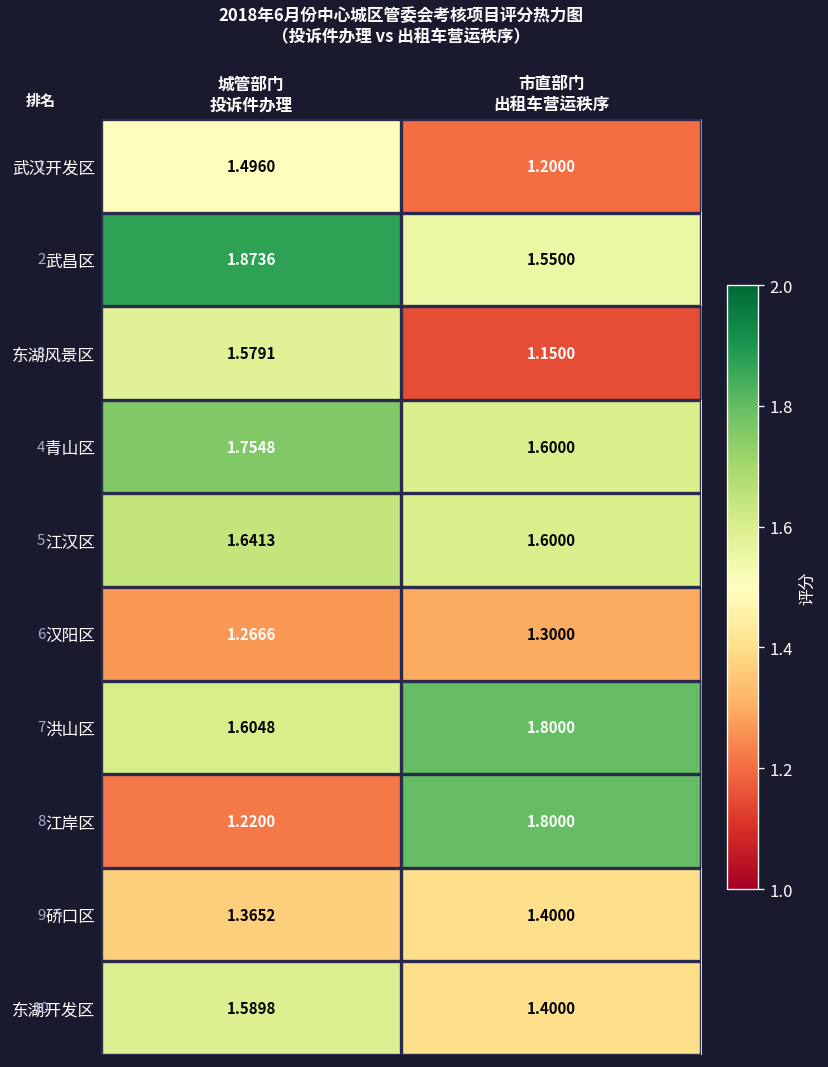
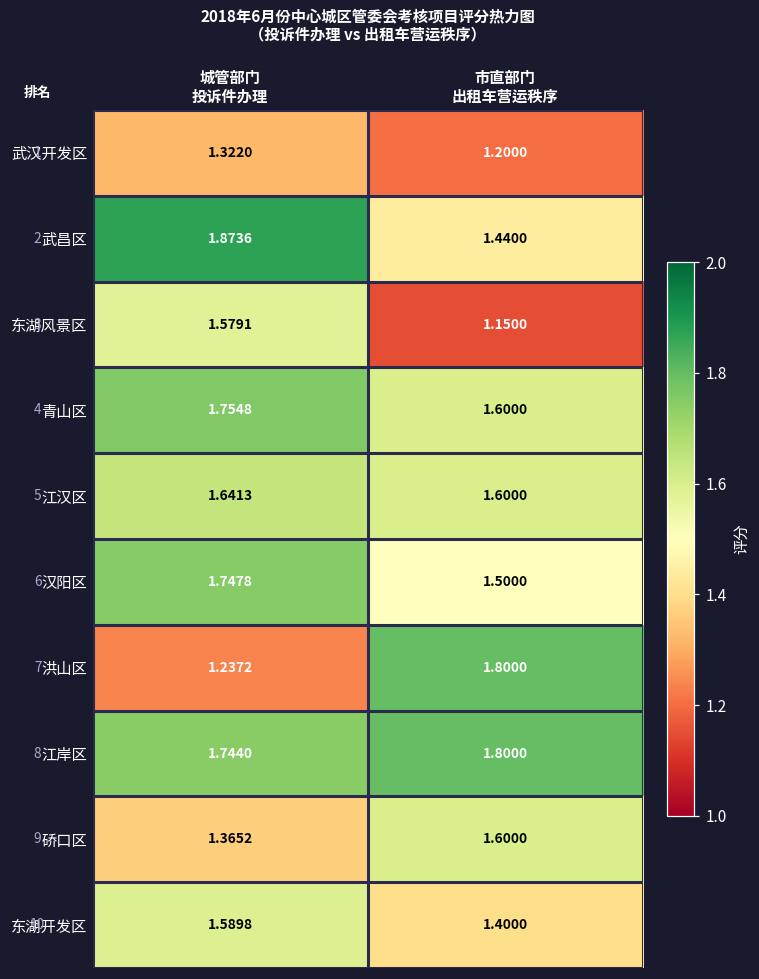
武汉开发区, 城管部门 投诉件办理: 1.4960 -> 1.3220
武昌区, 市直部门 出租车营运秩序: 1.5500 -> 1.4400
汉阳区, 城管部门 投诉件办理: 1.2666 -> 1.7478
汉阳区, 市直部门 出租车营运秩序: 1.3000 -> 1.5000
洪山区, 城管部门 投诉件办理: 1.6048 -> 1.2372
江岸区, 城管部门 投诉件办理: 1.2200 -> 1.7440
硚口区, 市直部门 出租车营运秩序: 1.4000 -> 1.6000
